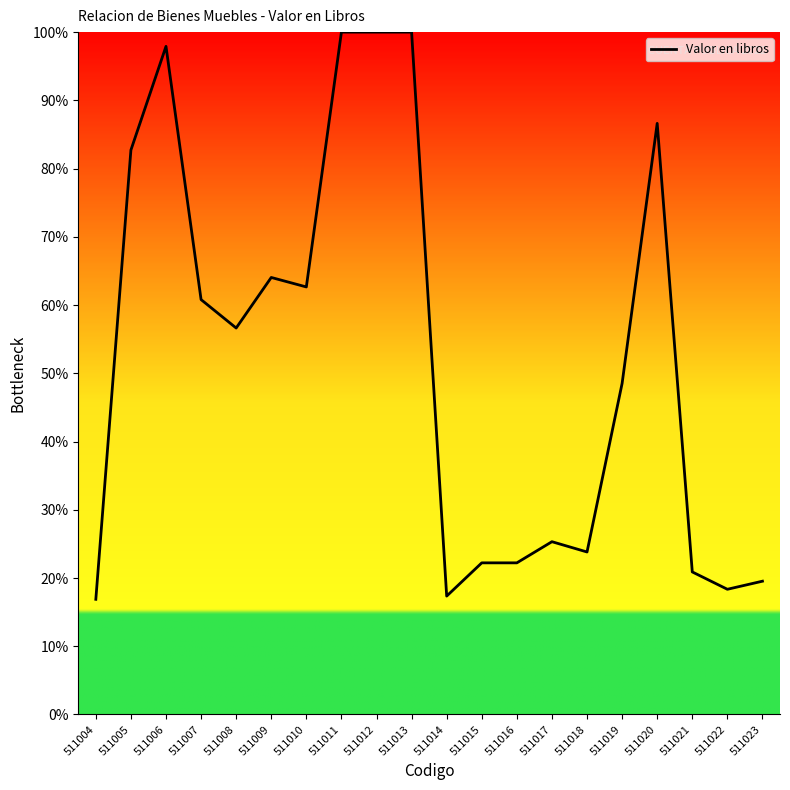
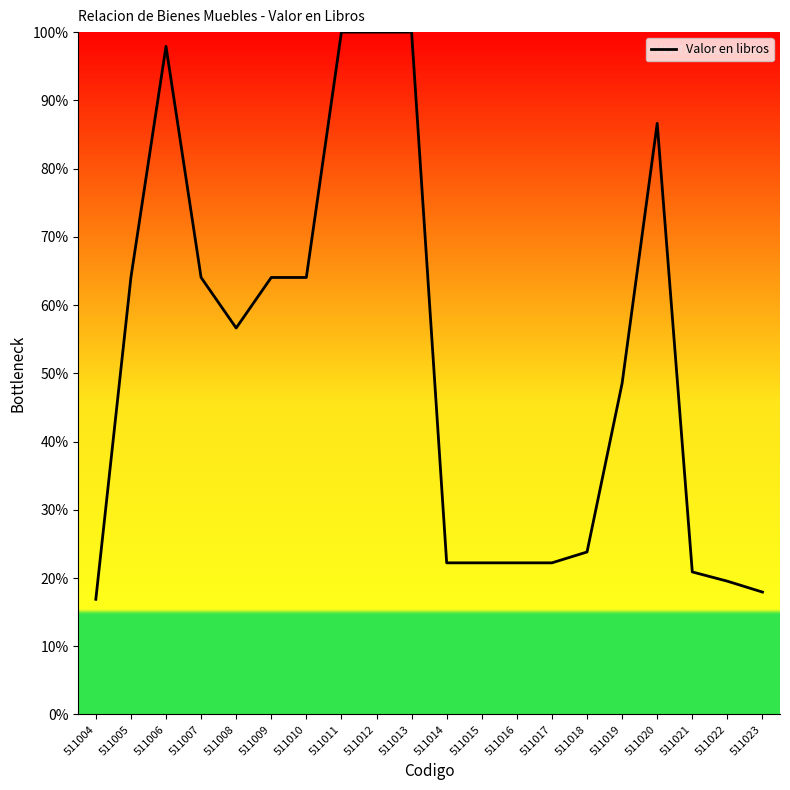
511005: 83% -> 64%
511007: 61% -> 64%
511010: 63% -> 64%
511014: 17% -> 22%
511017: 25% -> 22%
511022: 18% -> 20%
511023: 20% -> 18%
